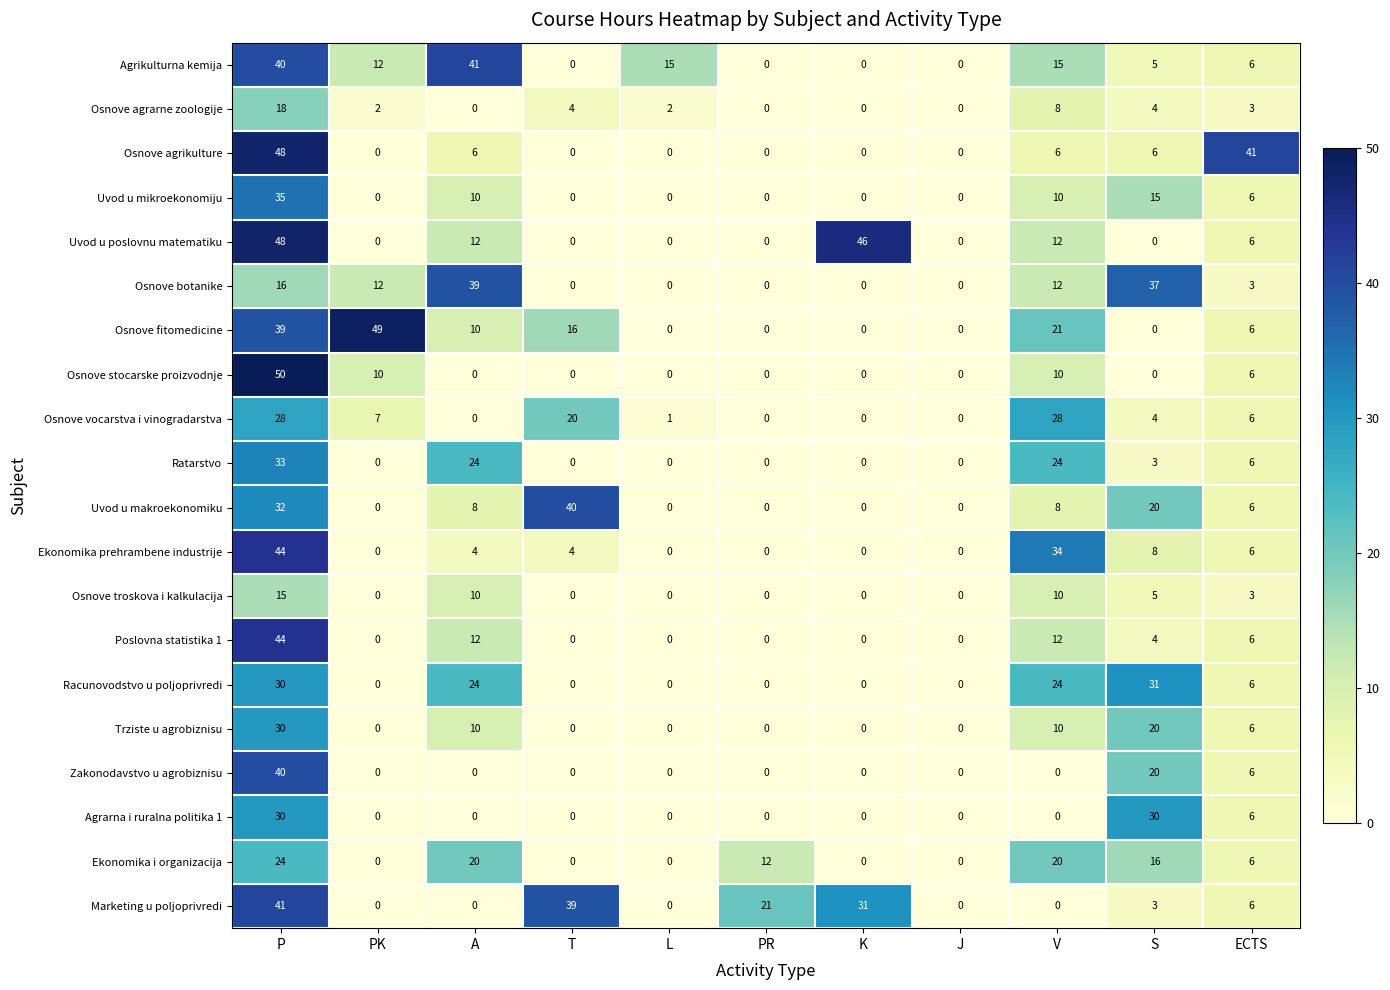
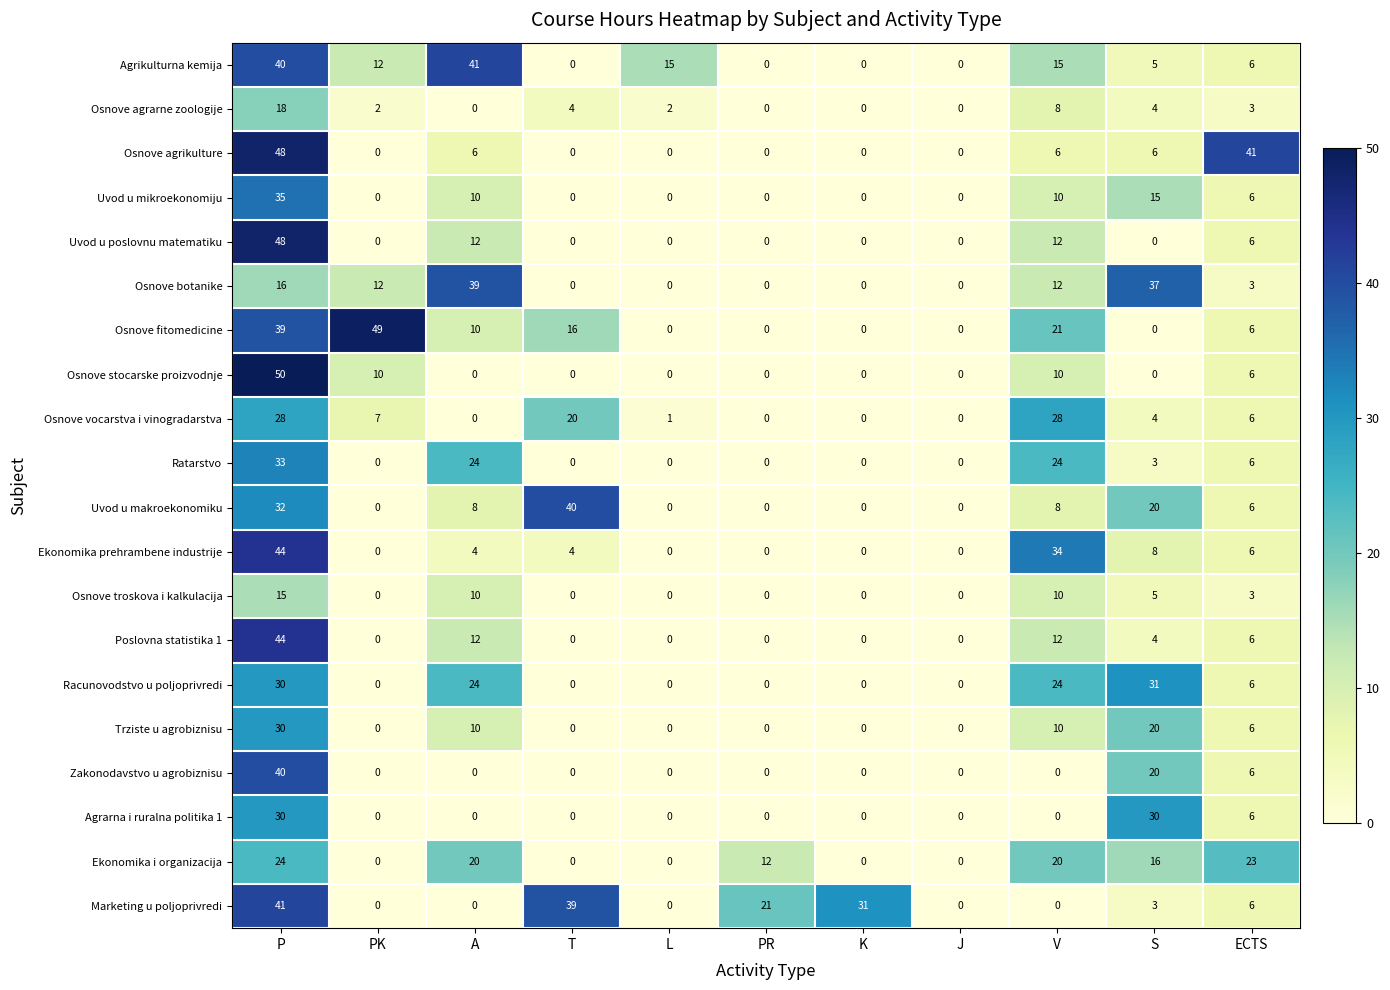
Uvod u poslovnu matematiku, K: 46 -> 0
Ekonomika i organizacija, ECTS: 6 -> 23
